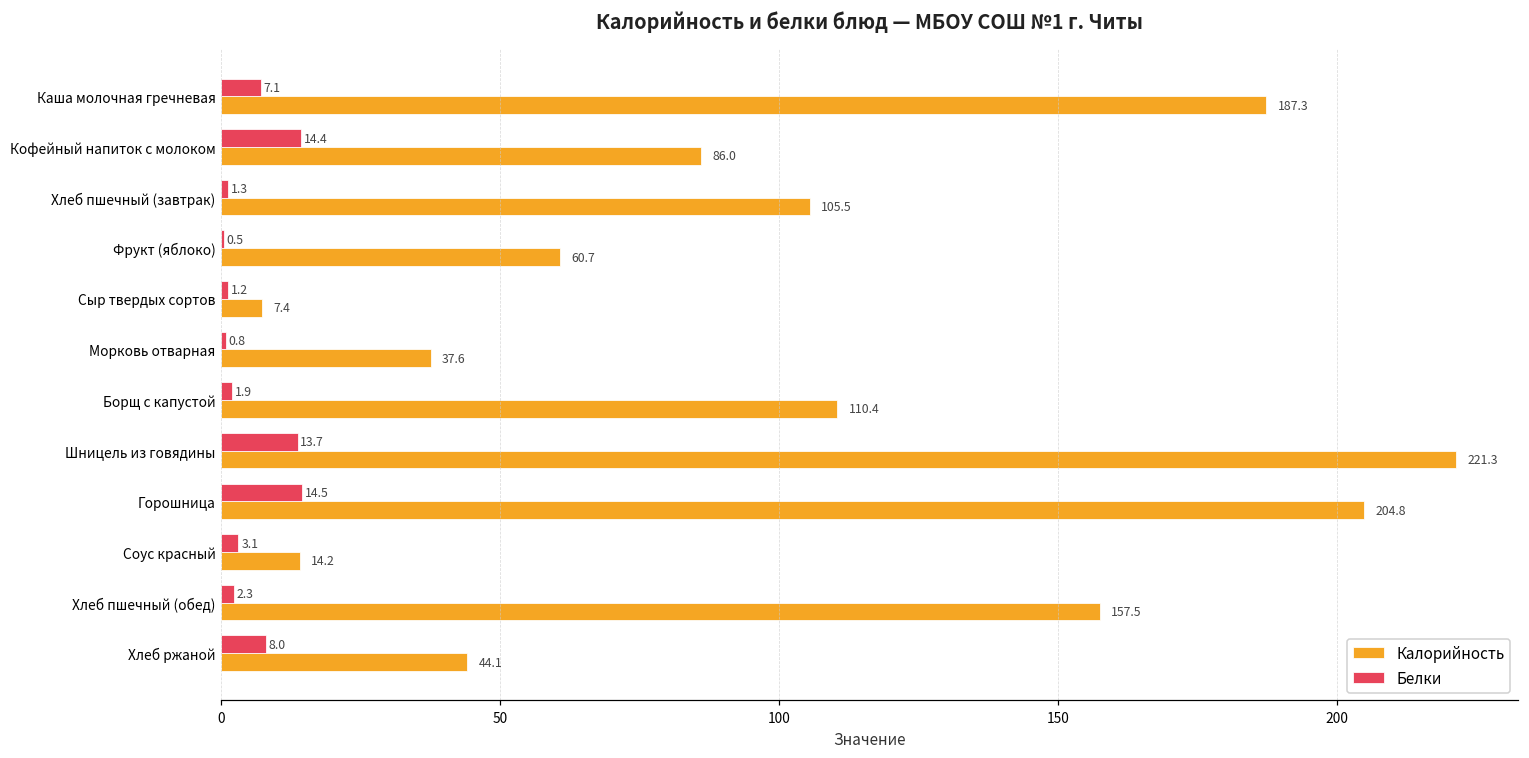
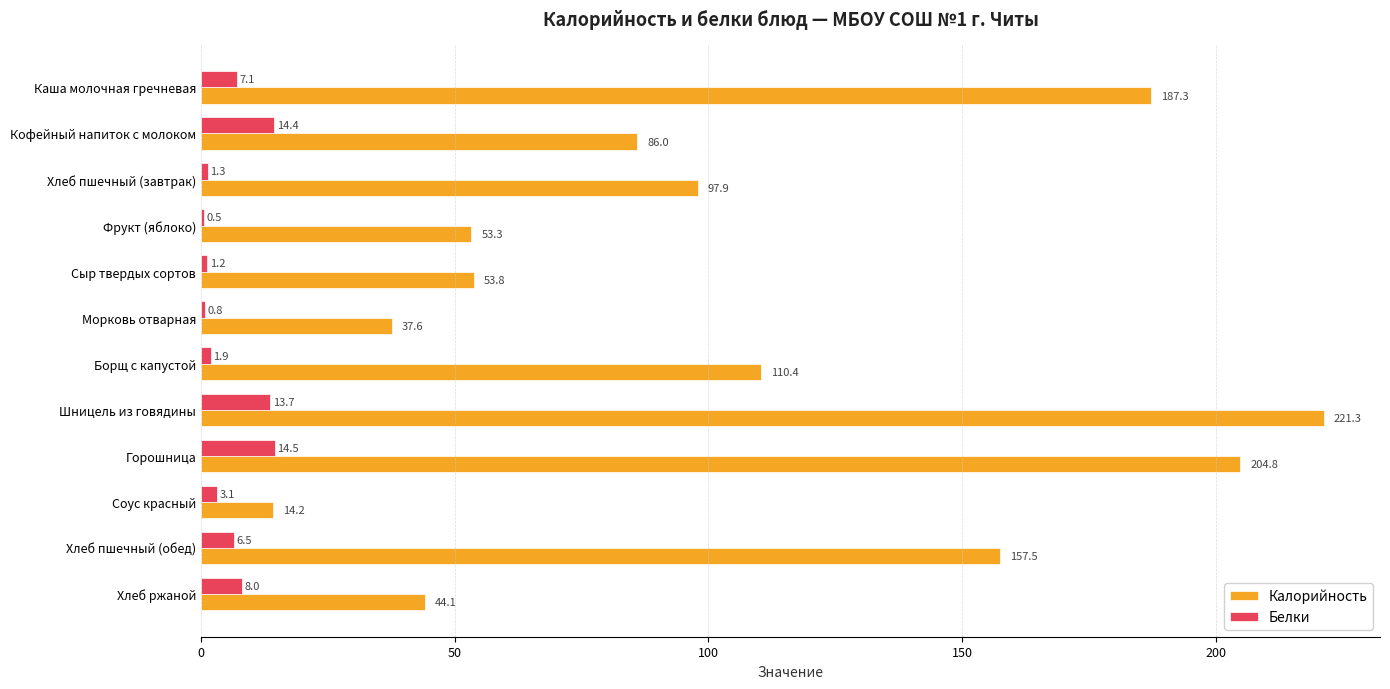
Калорийность, Хлеб пшечный (завтрак): 105.5 -> 97.9
Калорийность, Фрукт (яблоко): 60.7 -> 53.3
Калорийность, Сыр твердых сортов: 7.4 -> 53.8
Белки, Хлеб пшечный (обед): 2.3 -> 6.5
